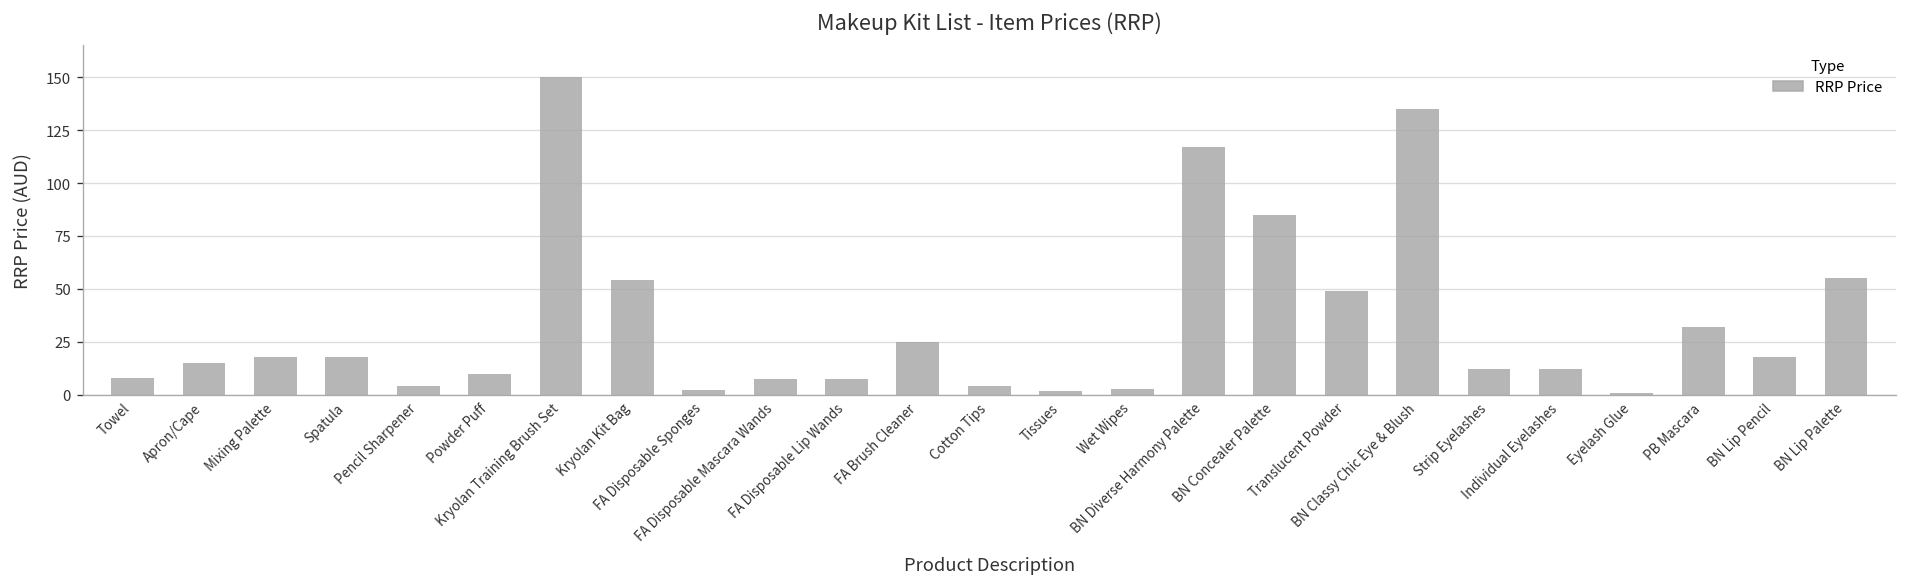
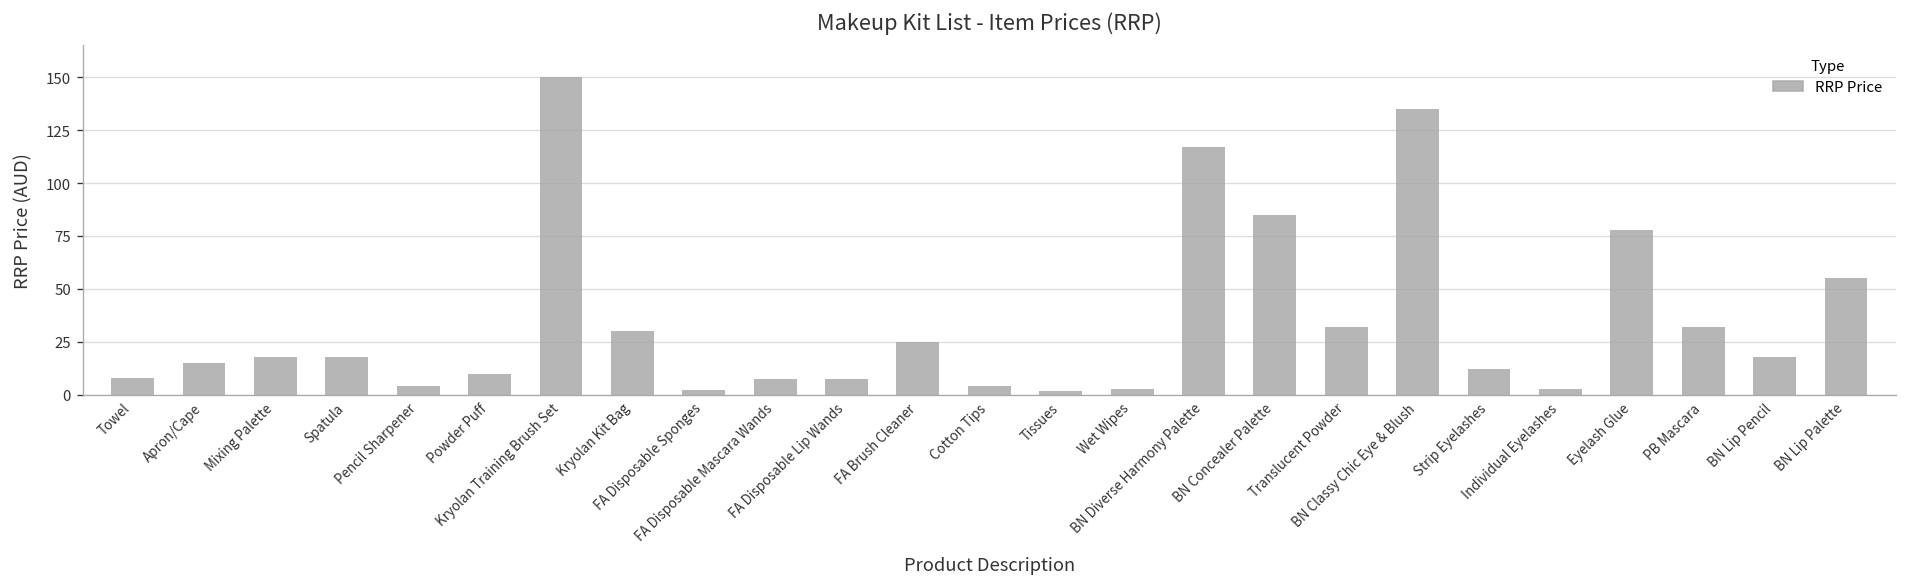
Kryolan Kit Bag: 54 -> 30
Translucent Powder: 49 -> 32
Individual Eyelashes: 12 -> 3
Eyelash Glue: 1 -> 78
